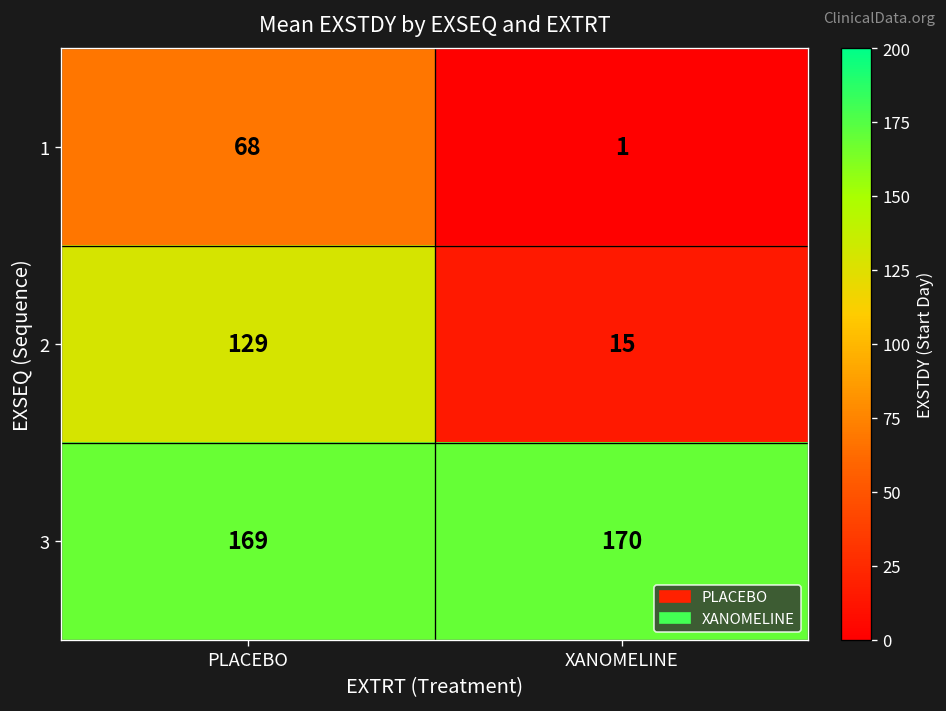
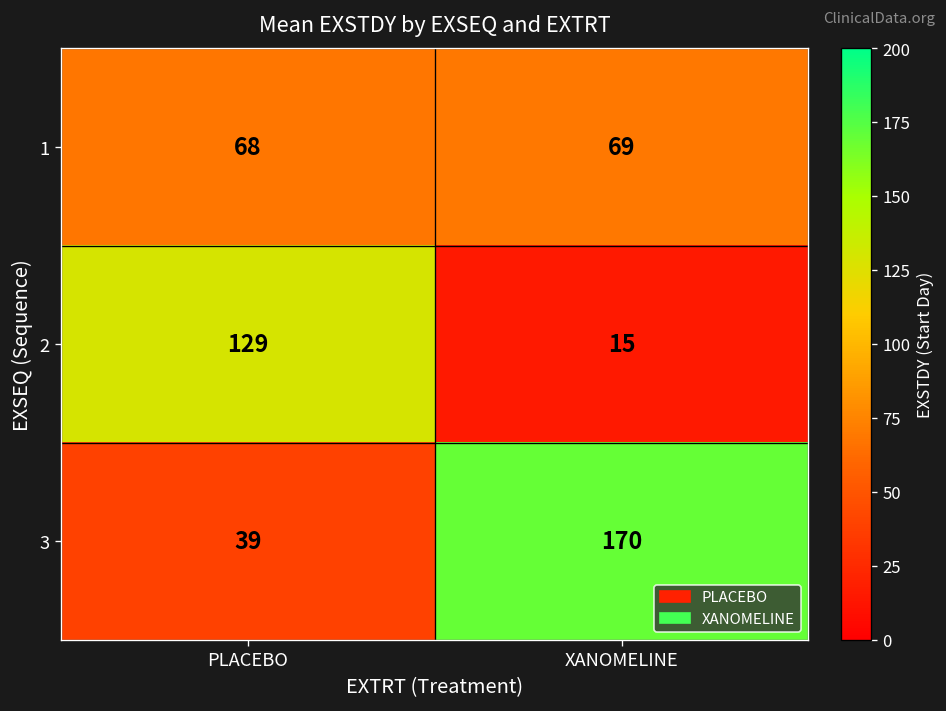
1, XANOMELINE: 1 -> 69
3, PLACEBO: 169 -> 39
